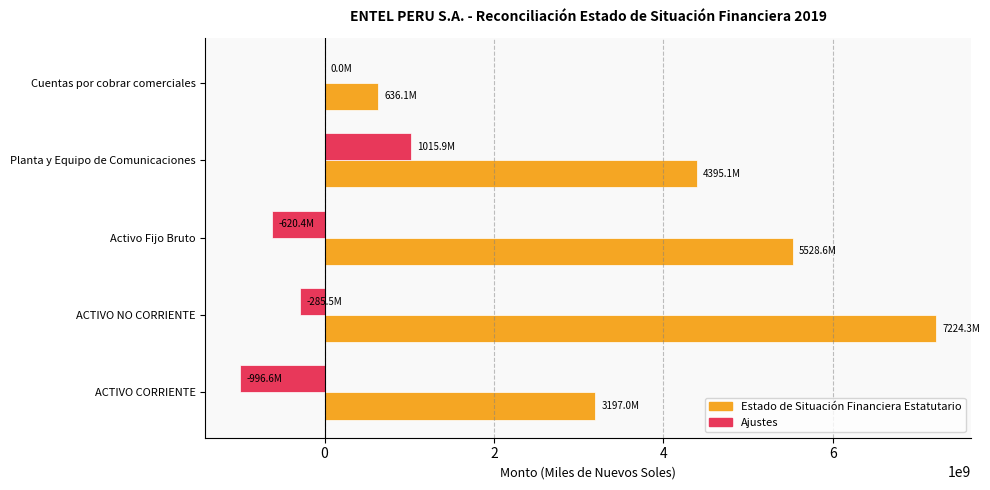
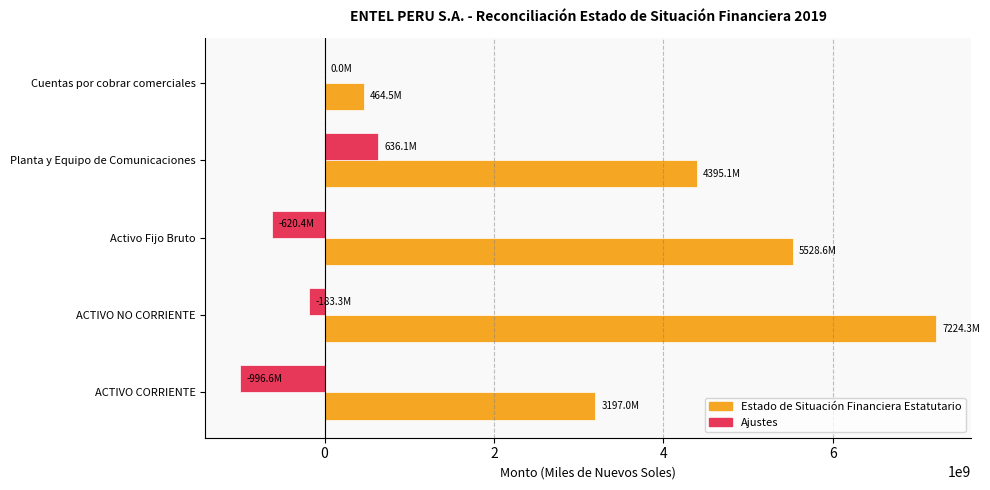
Estado de Situación Financiera Estatutario, Cuentas por cobrar comerciales: 636.1M -> 464.5M
Ajustes, Planta y Equipo de Comunicaciones: 1015.9M -> 636.1M
Ajustes, ACTIVO NO CORRIENTE: -285.5M -> -183.3M
